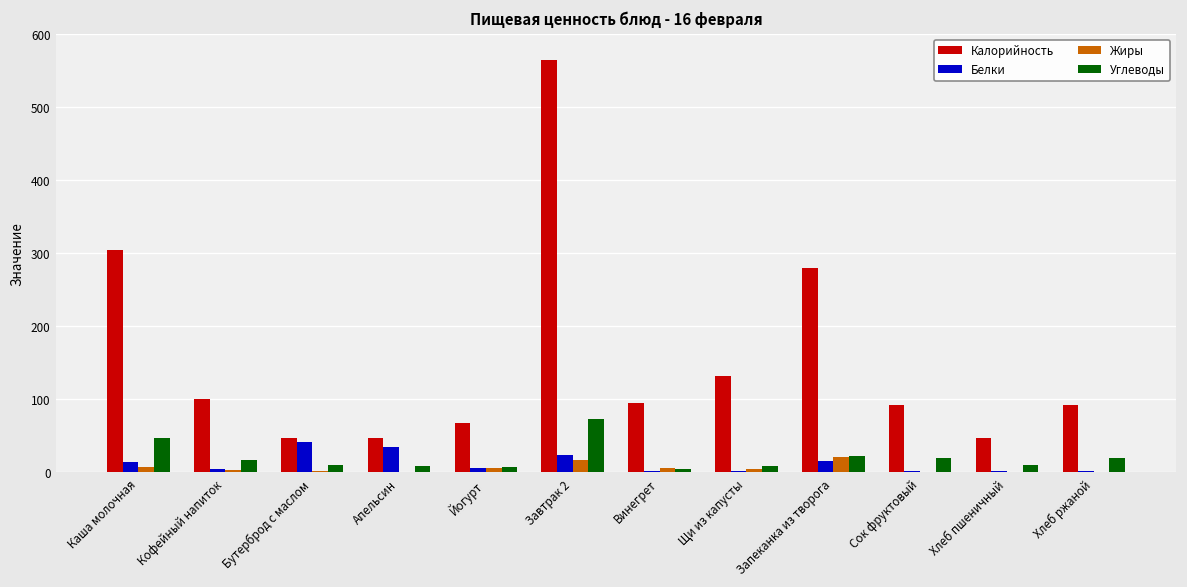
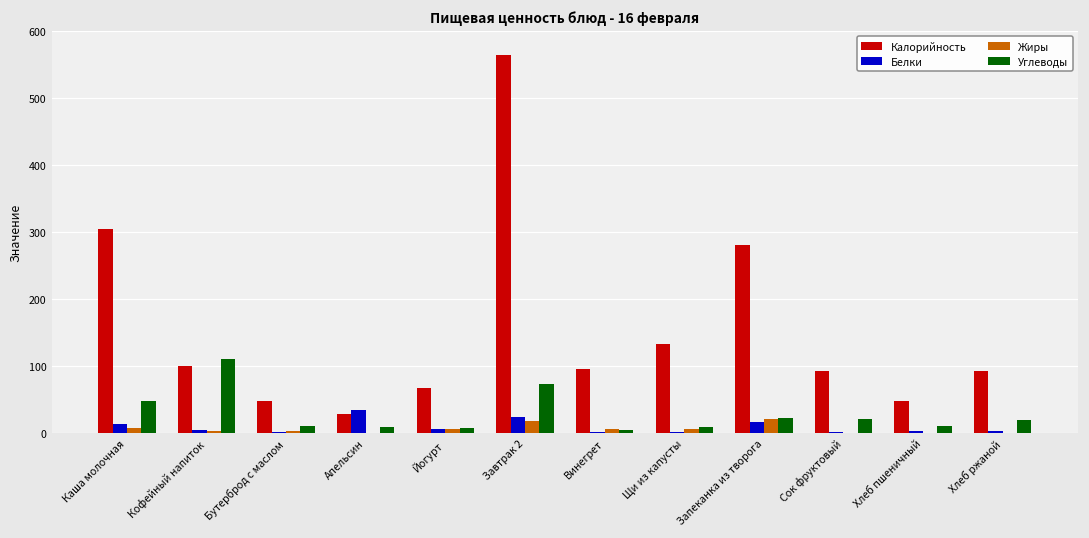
Углеводы, Кофейный напиток: 20 -> 110
Белки, Бутерброд с маслом: 40 -> 0
Калорийность, Апельсин: 50 -> 30
